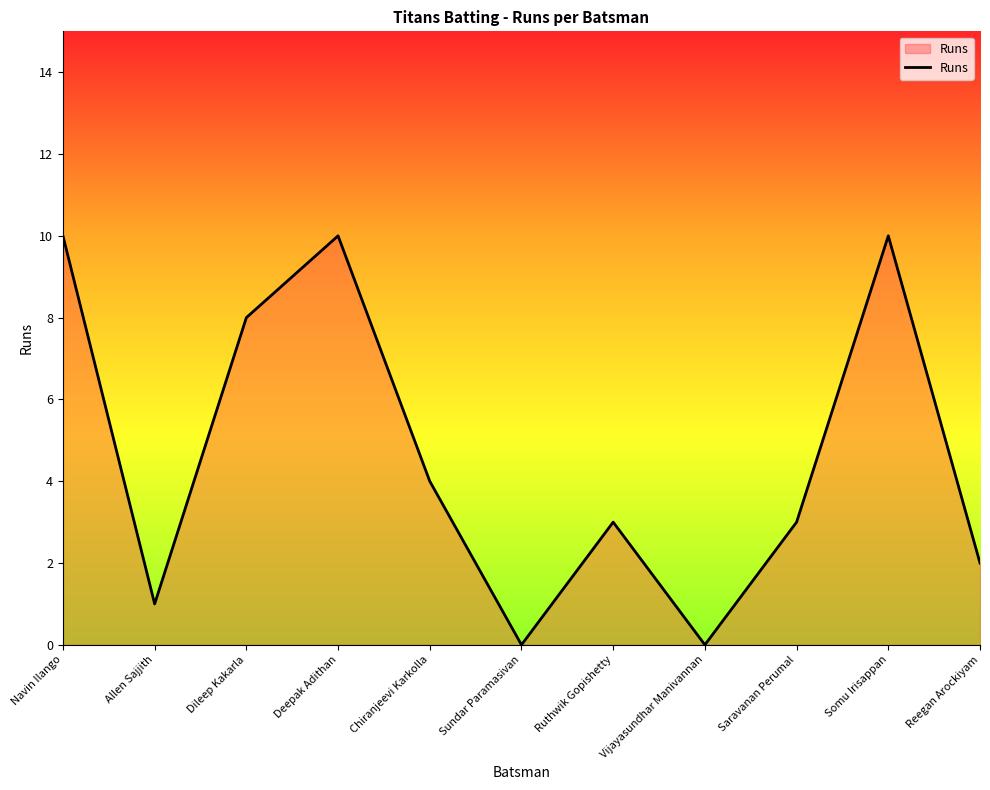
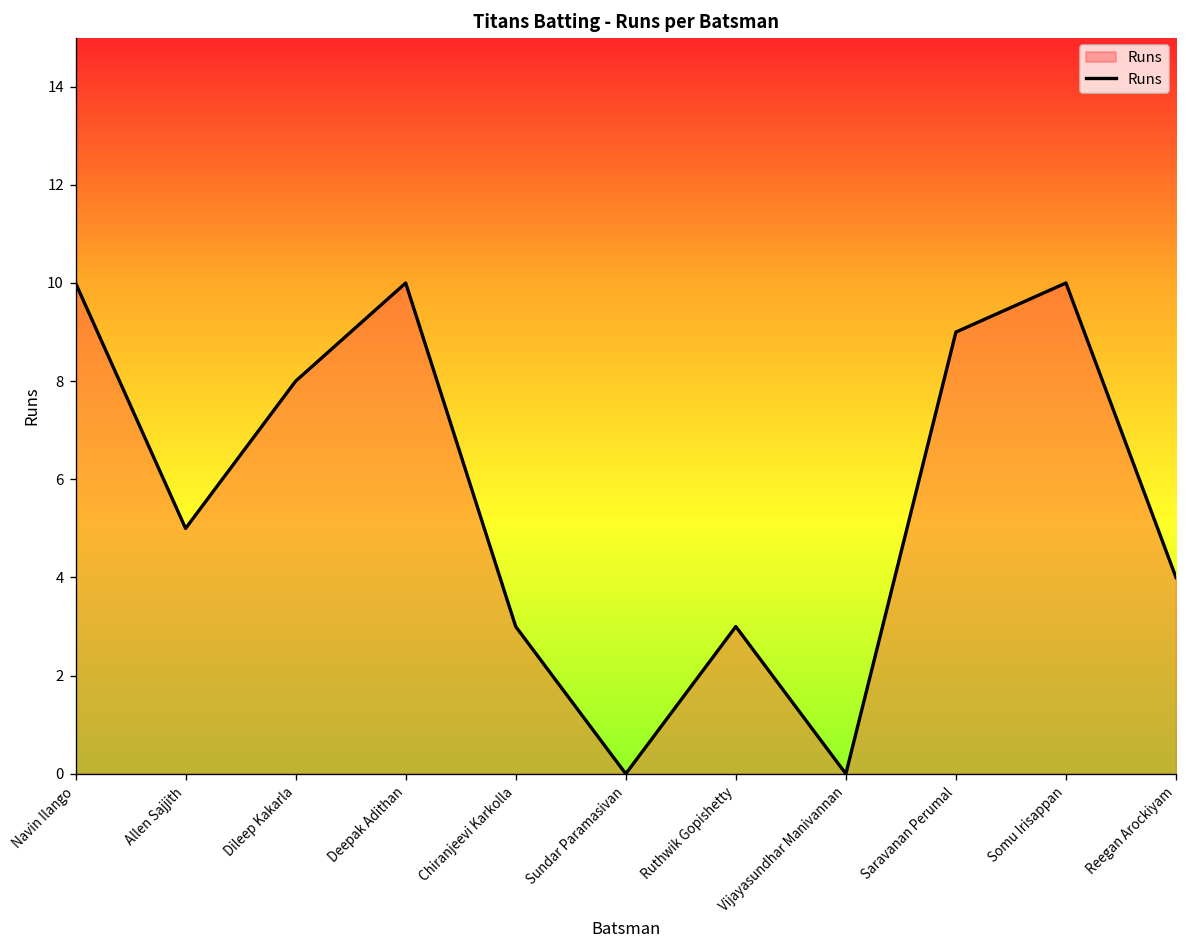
Allen Sajjith: 1 -> 5
Chiranjeevi Karkolla: 4 -> 3
Saravanan Perumal: 3 -> 9
Reegan Arockiyam: 2 -> 4
